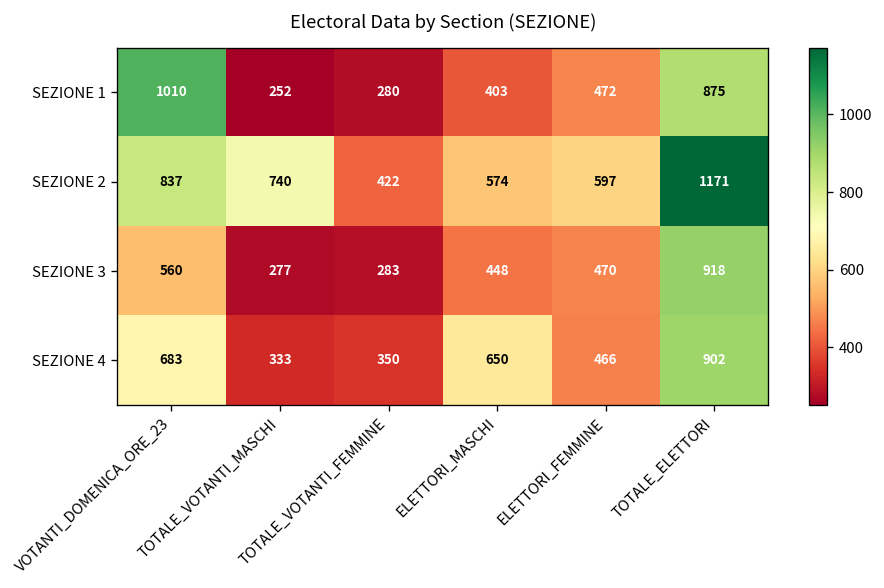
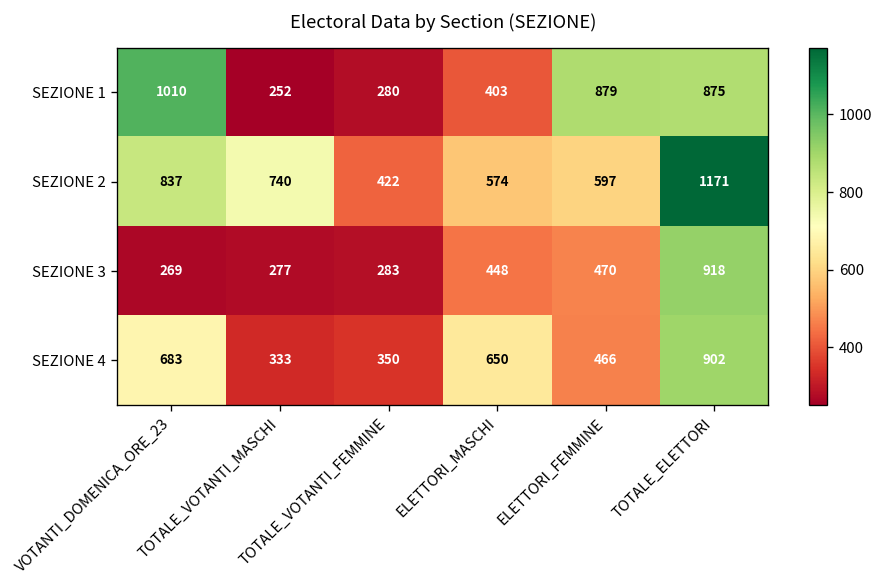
SEZIONE 1, ELETTORI_FEMMINE: 472 -> 879
SEZIONE 3, VOTANTI_DOMENICA_ORE_23: 560 -> 269
